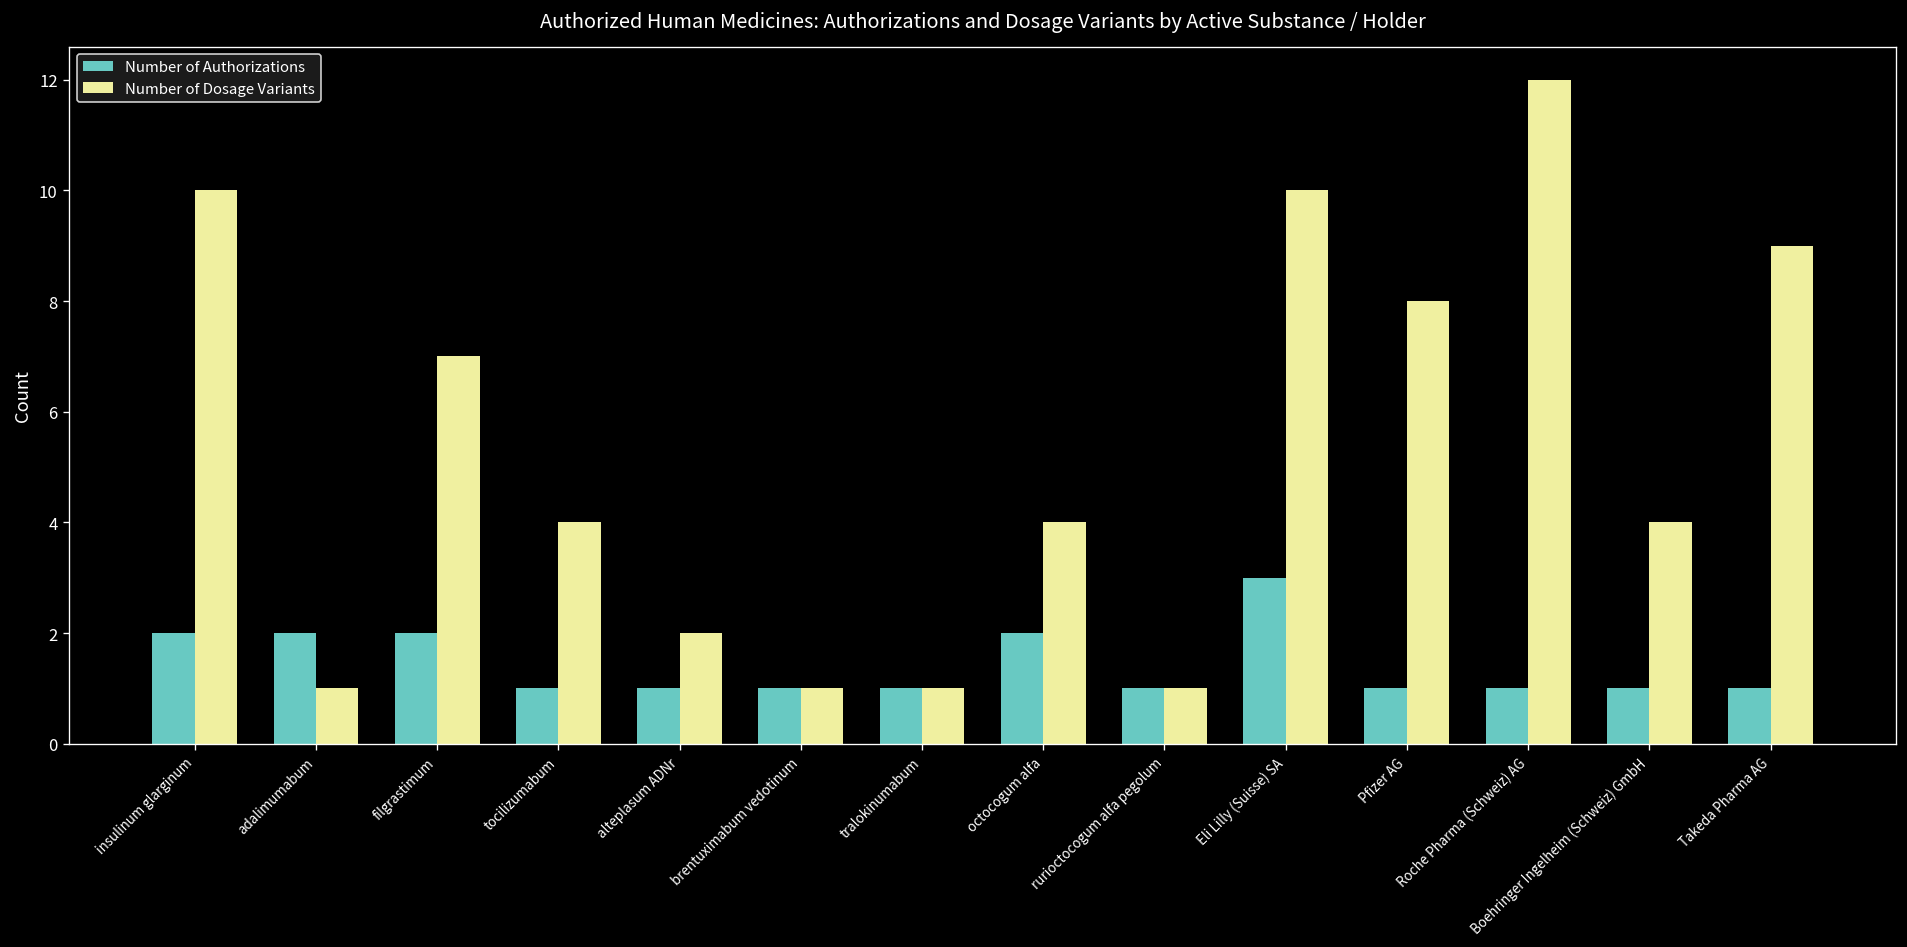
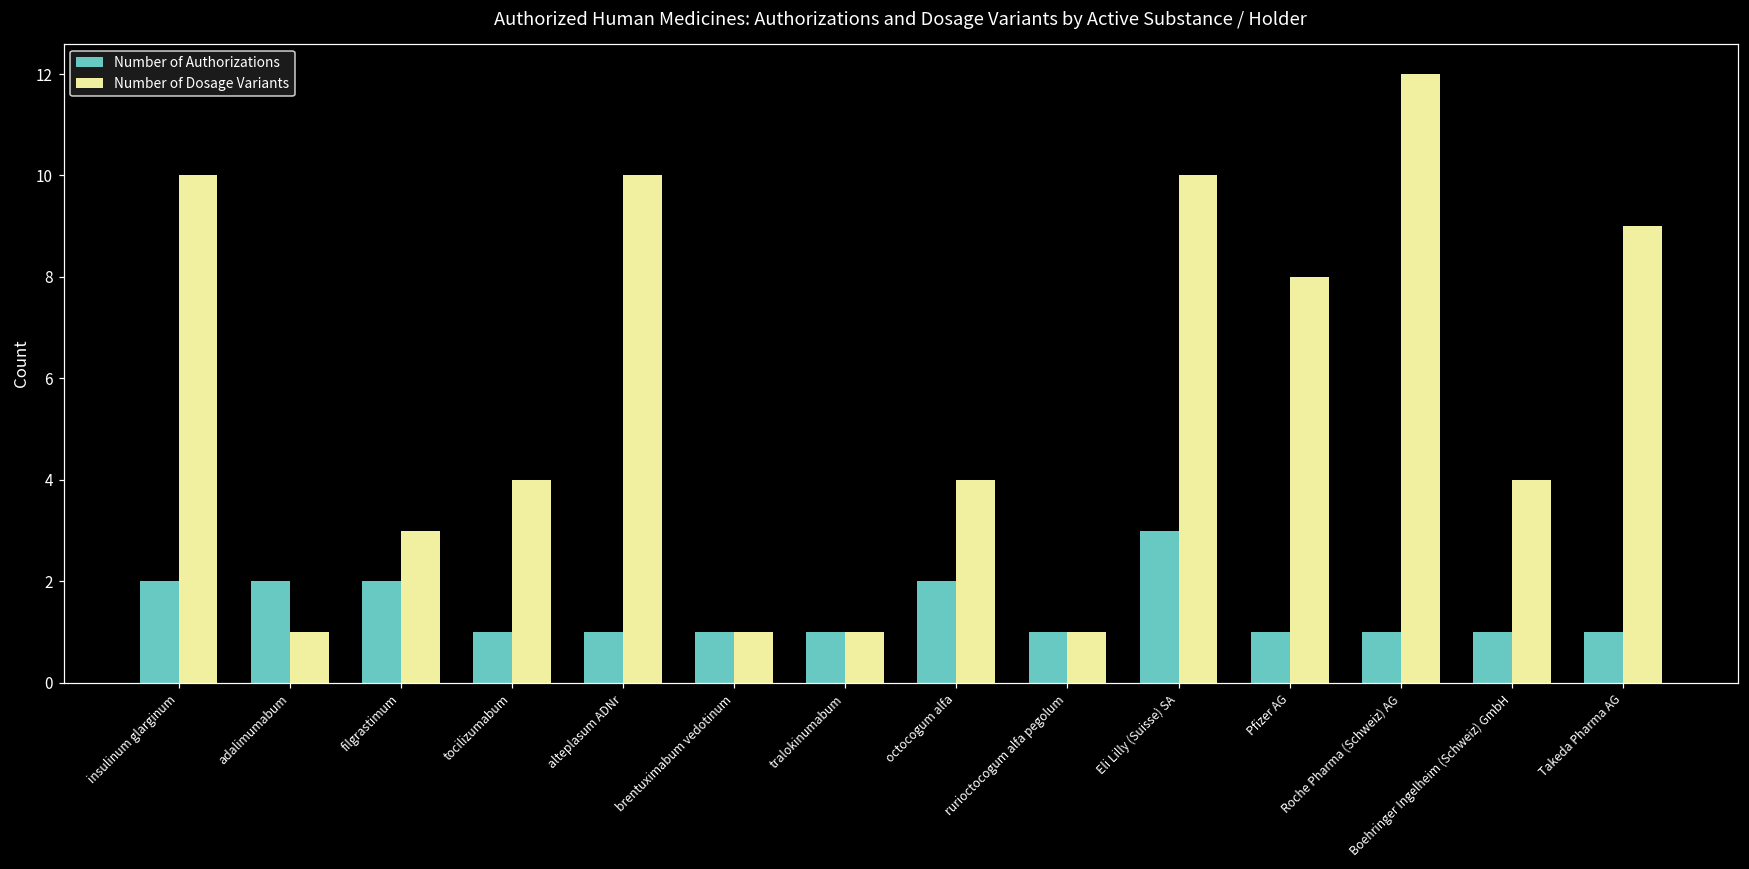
Number of Dosage Variants, filgrastimum: 7 -> 3
Number of Dosage Variants, alteplasum ADNr: 2 -> 10
